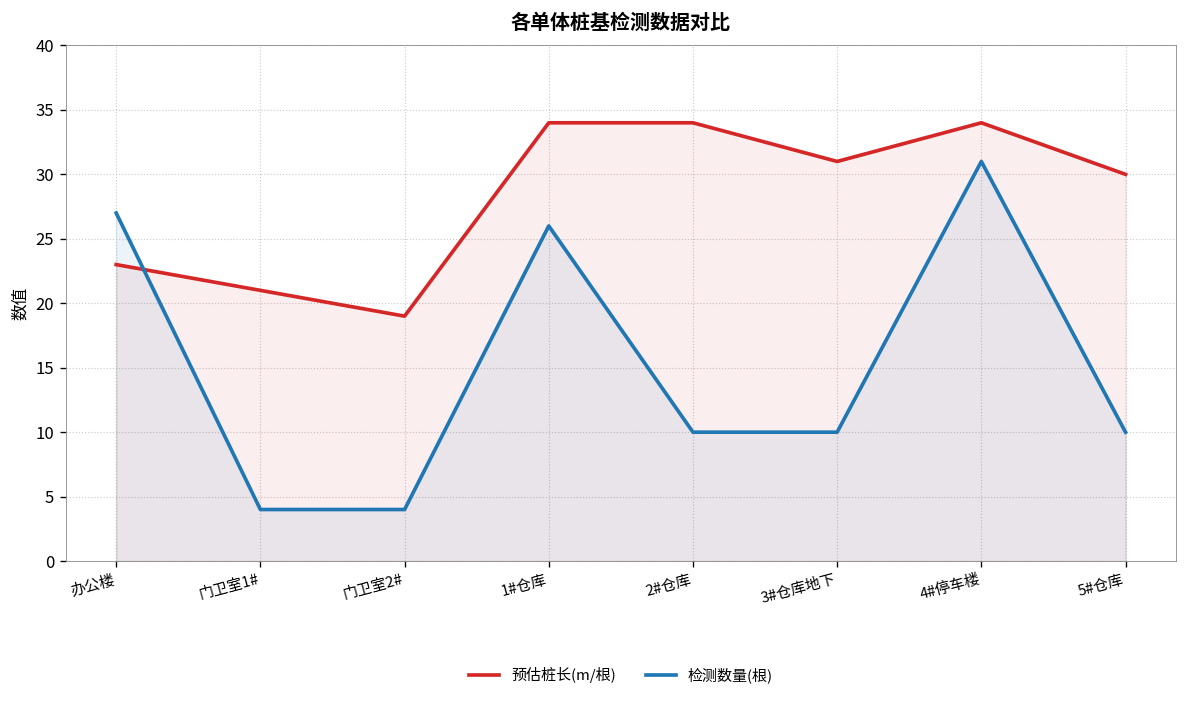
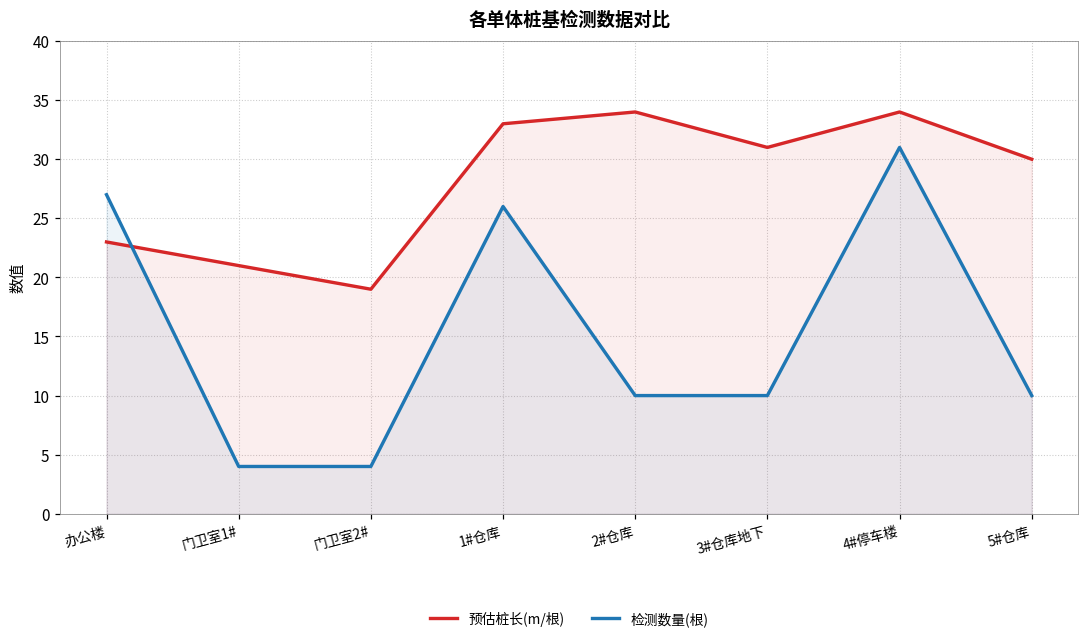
预估桩长(m/根), 1#仓库: 34 -> 33
